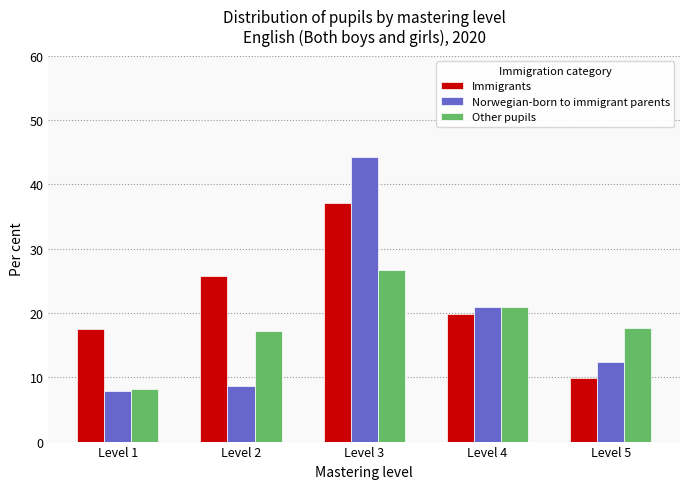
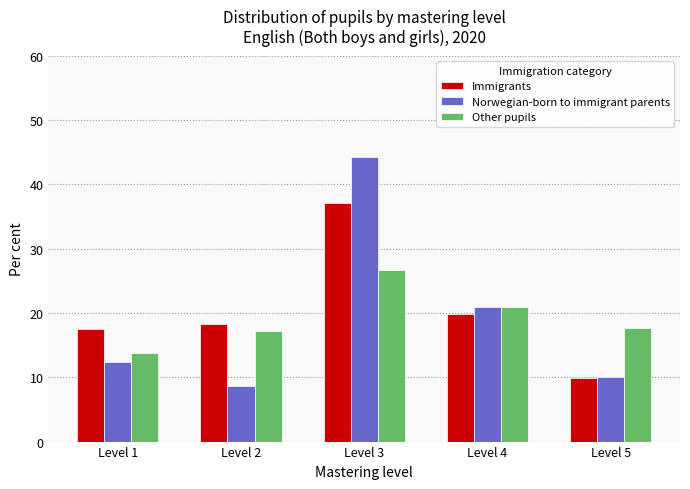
Norwegian-born to immigrant parents, Level 1: 8 -> 12
Other pupils, Level 1: 8 -> 14
Immigrants, Level 2: 26 -> 18
Norwegian-born to immigrant parents, Level 5: 12 -> 10
